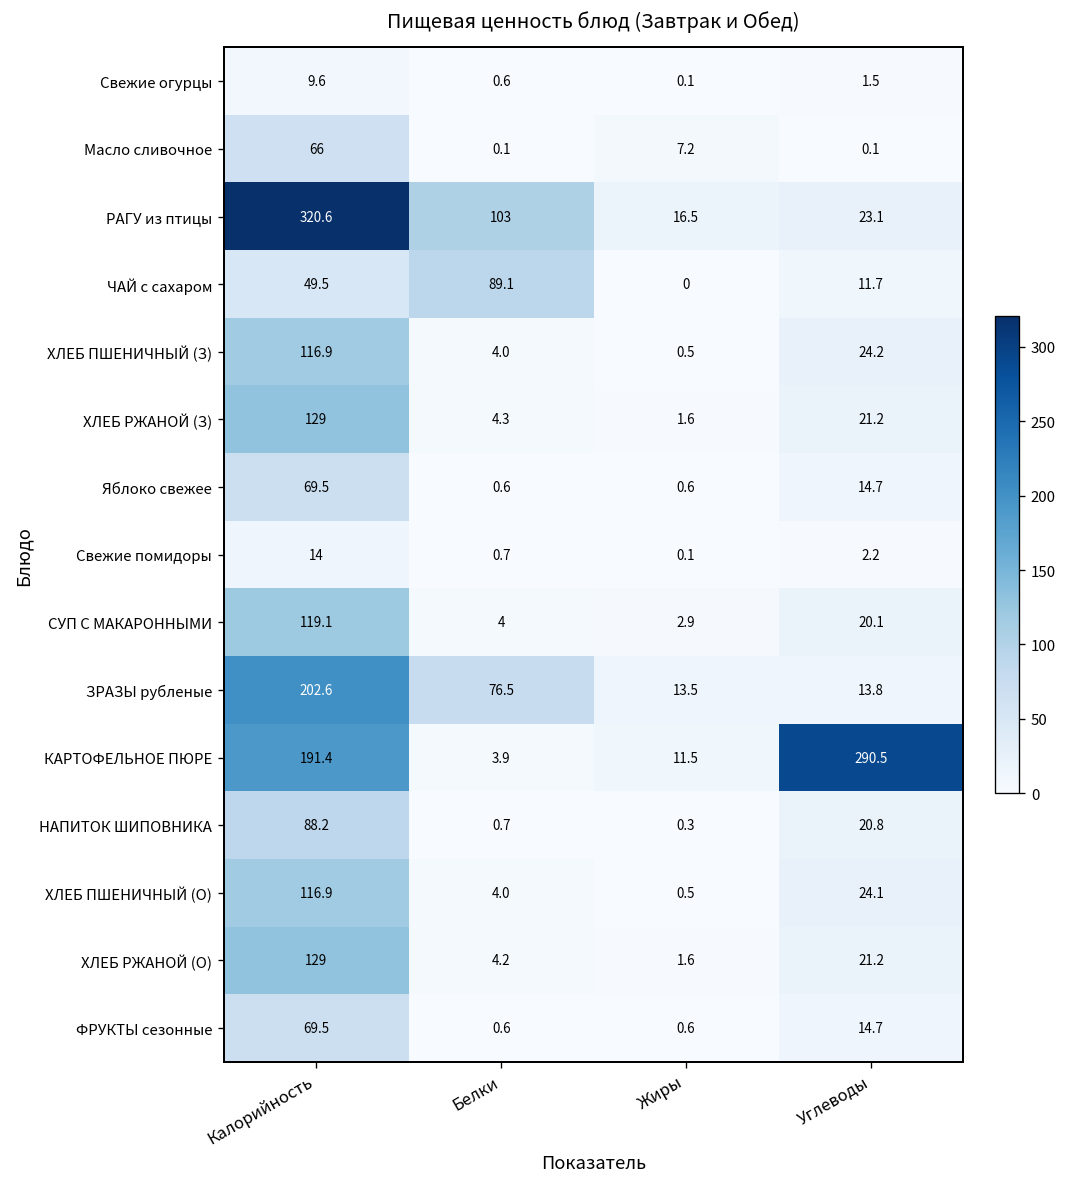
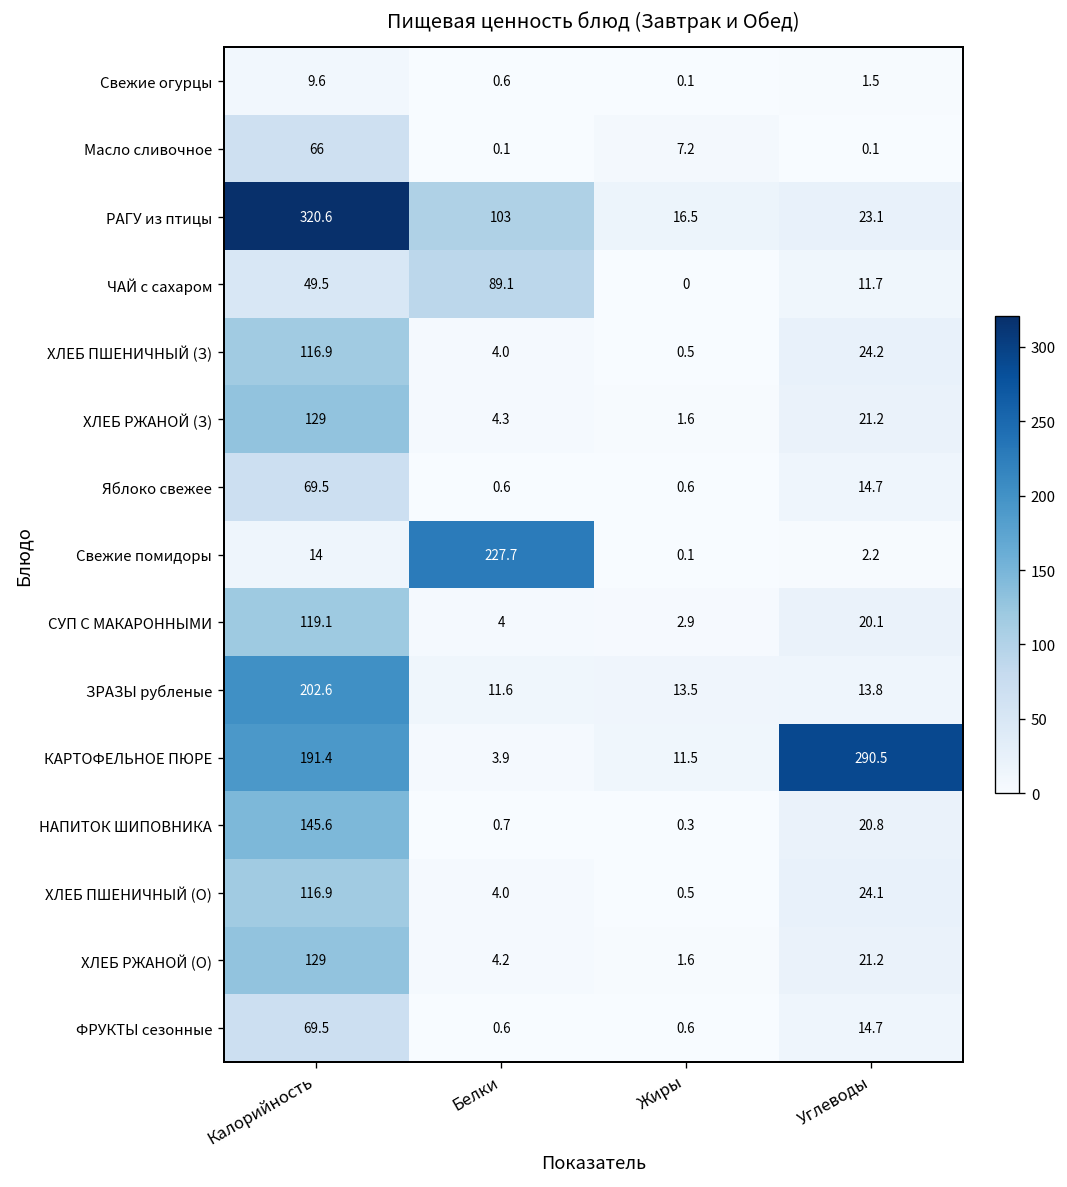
Свежие помидоры, Белки: 0.7 -> 227.7
ЗРАЗЫ рубленые, Белки: 76.5 -> 11.6
НАПИТОК ШИПОВНИКА, Калорийность: 88.2 -> 145.6
